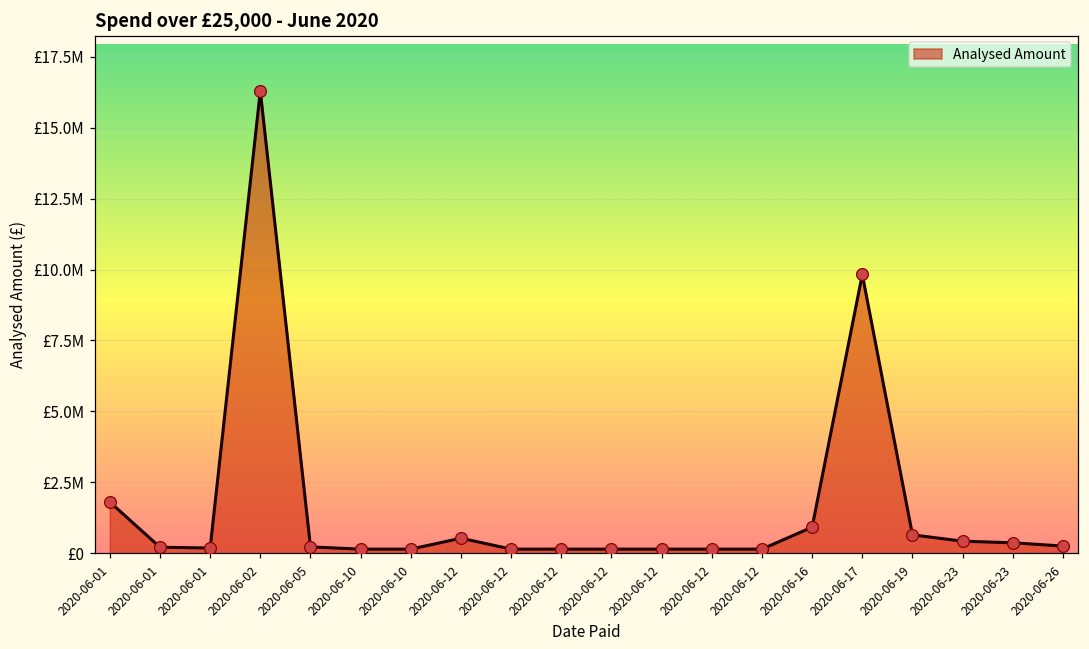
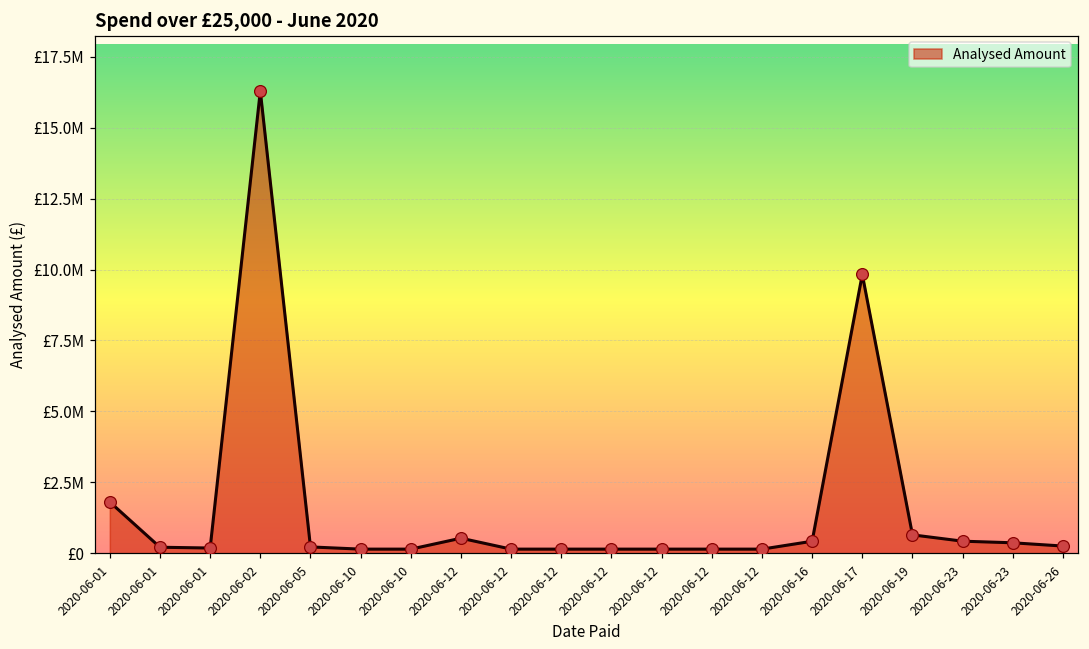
2020-06-16: £900000 -> £400000
